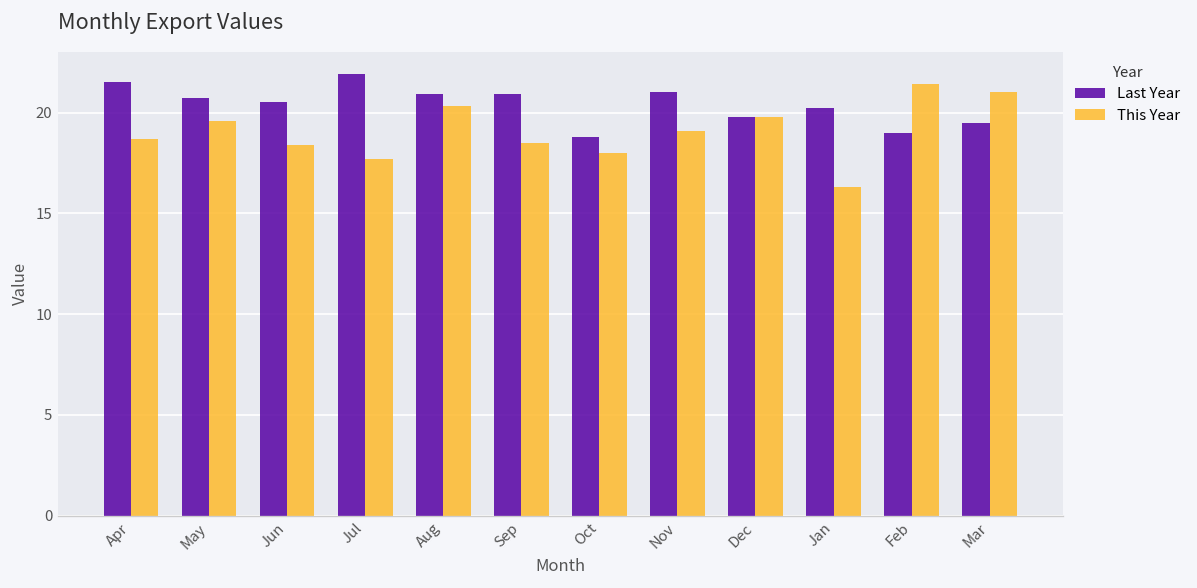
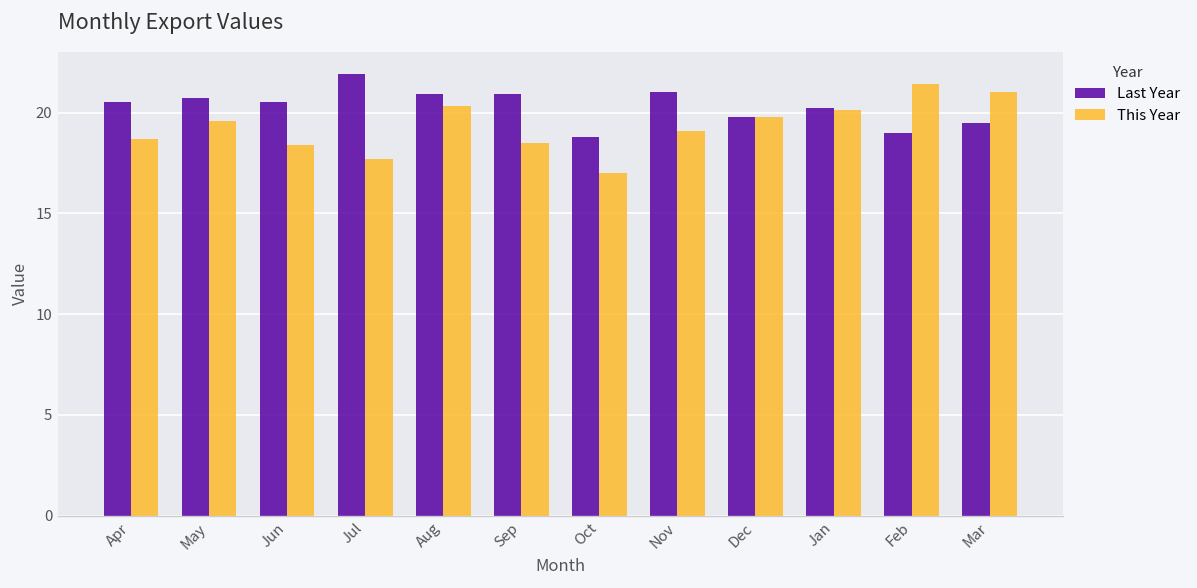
Last Year, Apr: 21.5 -> 20.5
This Year, Oct: 18 -> 17
This Year, Jan: 16.3 -> 20.1
